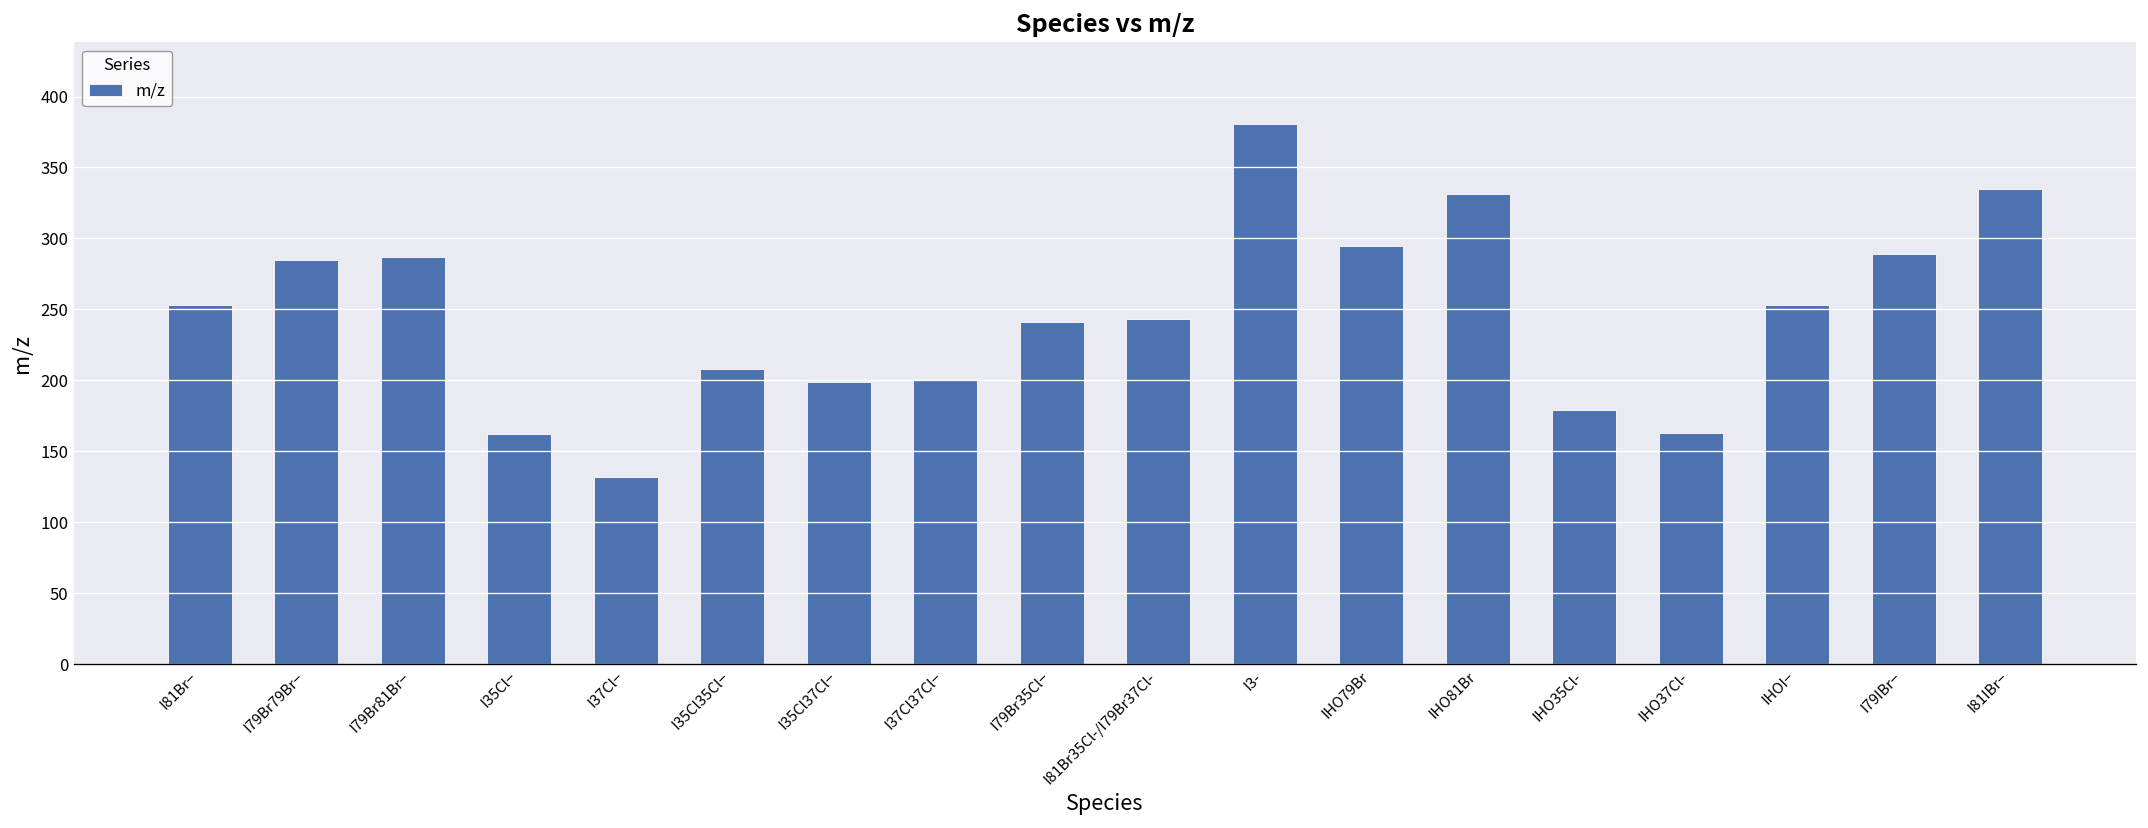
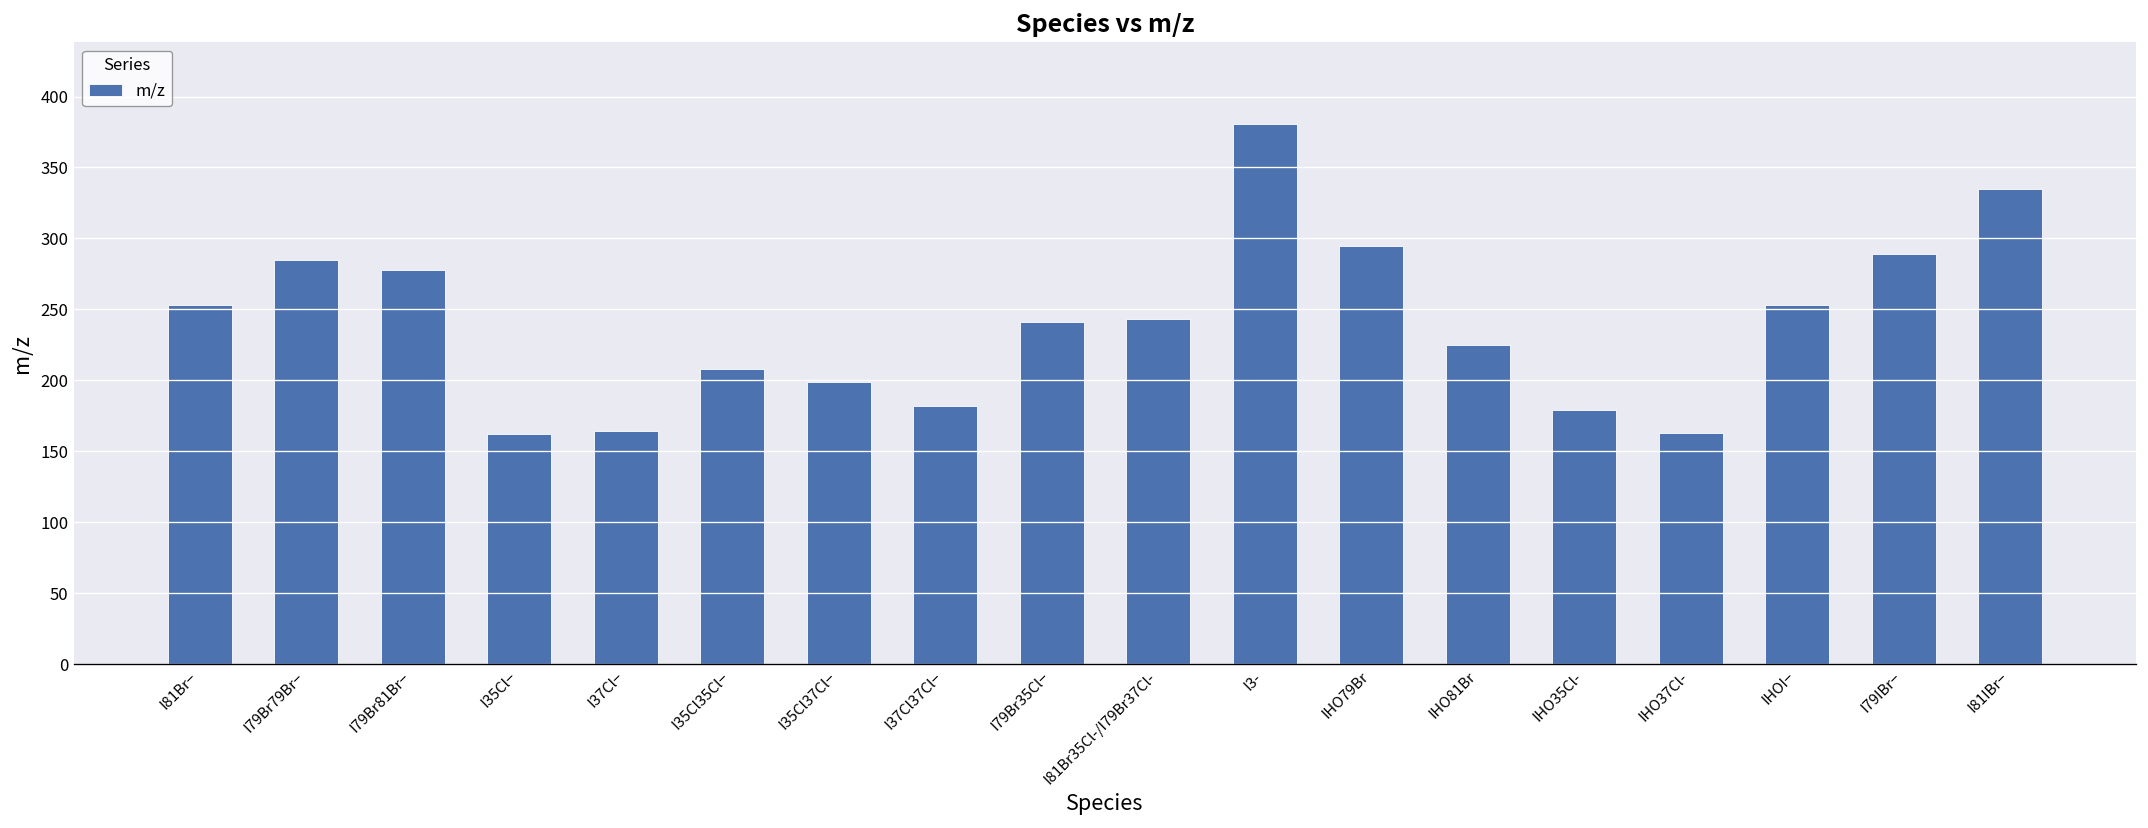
I79Br81Br−: 287 -> 278
I37Cl−: 132 -> 164
I37Cl37Cl−: 201 -> 182
IHO81Br: 331 -> 225
